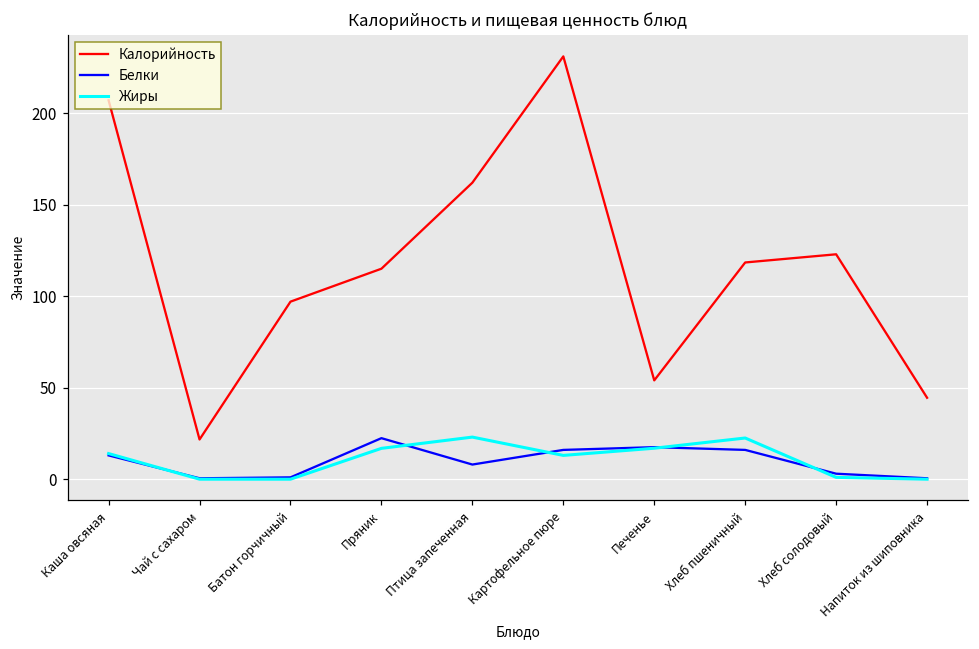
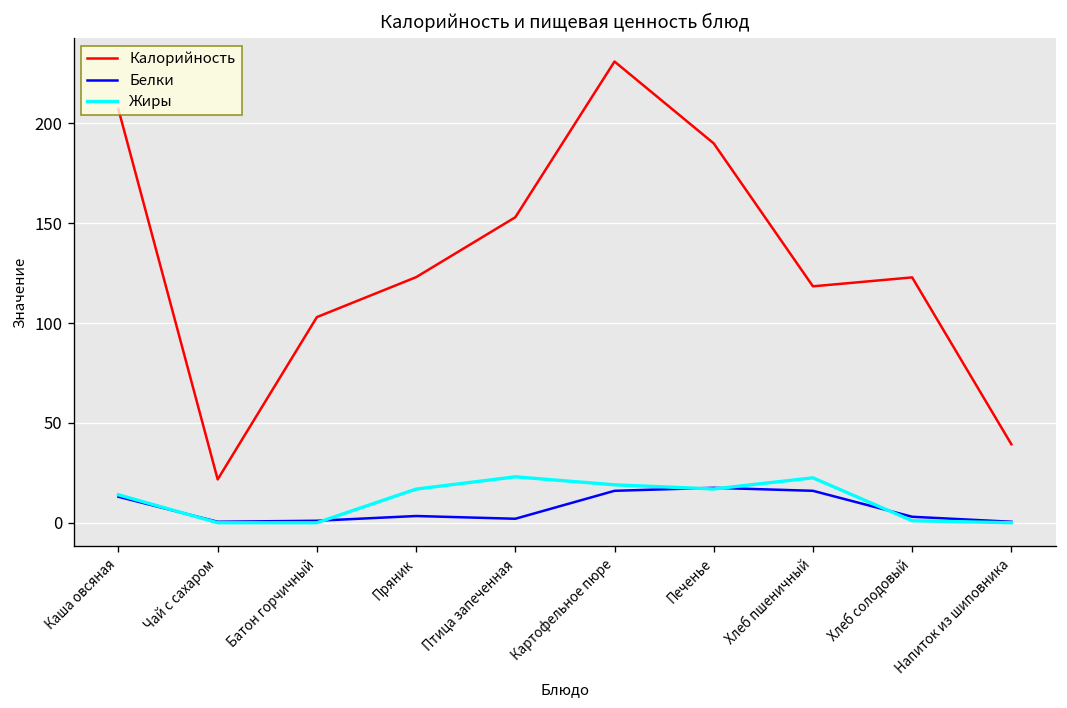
Калорийность, Батон горчичный: 97 -> 103
Калорийность, Пряник: 115 -> 123
Белки, Пряник: 22 -> 3
Калорийность, Птица запеченная: 162 -> 153
Белки, Птица запеченная: 8 -> 2
Жиры, Картофельное пюре: 13 -> 19
Калорийность, Печенье: 54 -> 190
Калорийность, Напиток из шиповника: 45 -> 39
